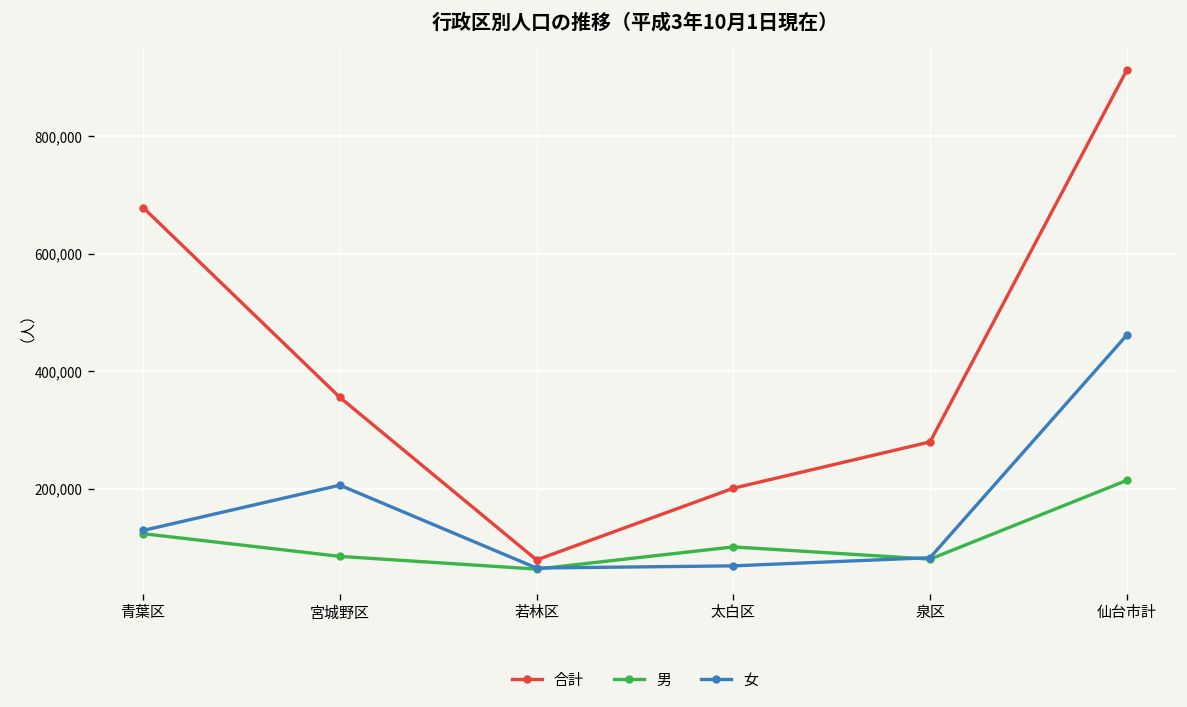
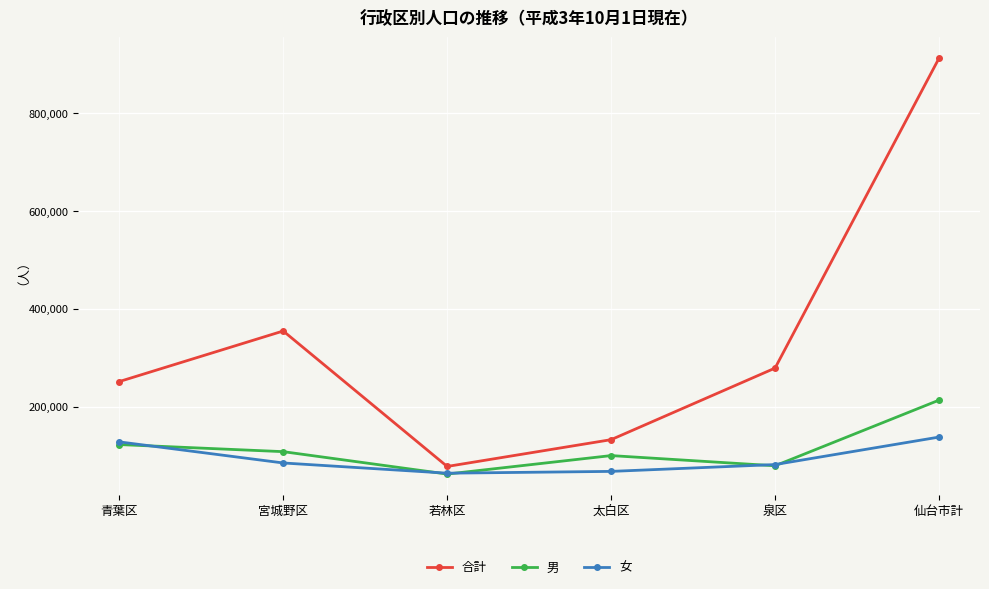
合計, 青葉区: 680,000 -> 250,000
男, 宮城野区: 80,000 -> 110,000
女, 宮城野区: 210,000 -> 90,000
合計, 太白区: 200,000 -> 130,000
女, 仙台市計: 460,000 -> 140,000
